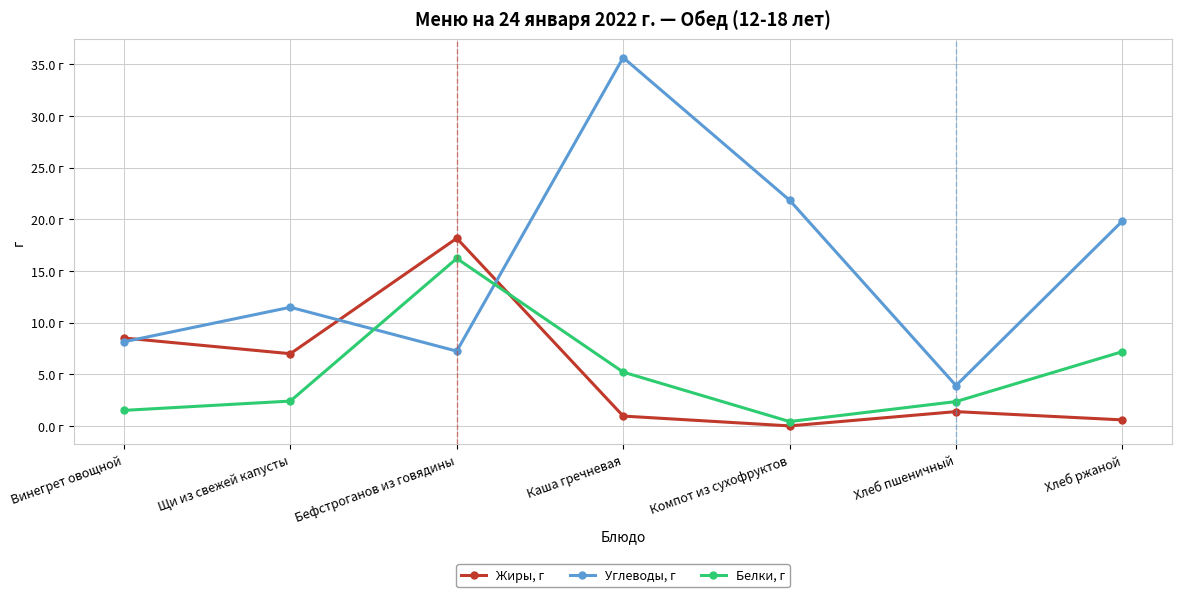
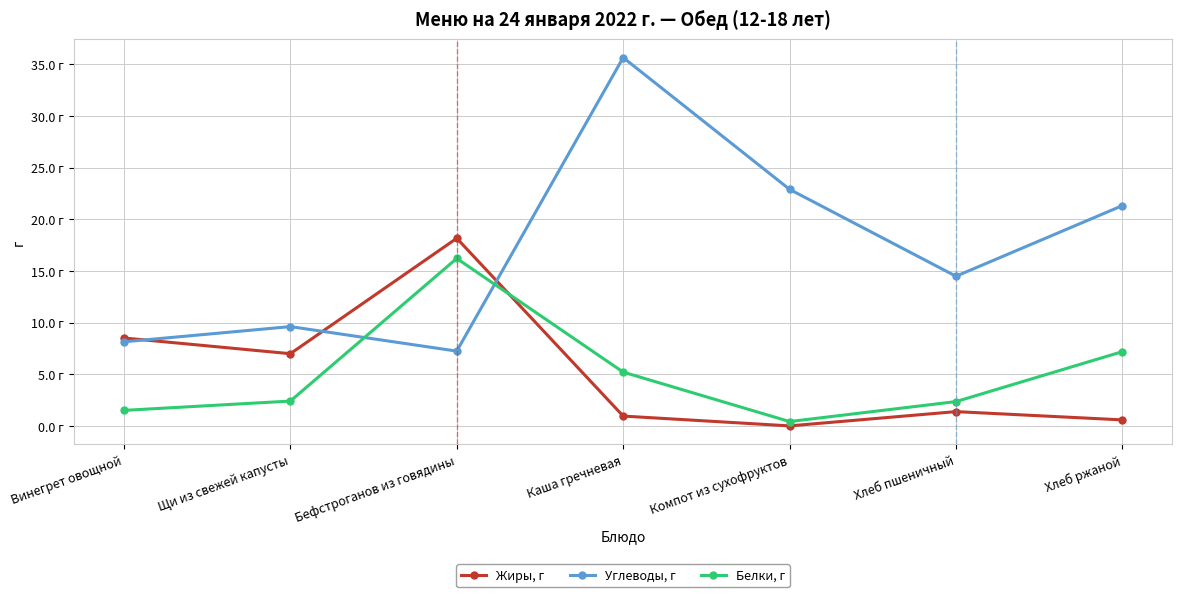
Углеводы, г, Щи из свежей капусты: 11.5 г -> 9.6 г
Углеводы, г, Компот из сухофруктов: 21.8 г -> 22.9 г
Углеводы, г, Хлеб пшеничный: 3.9 г -> 14.5 г
Углеводы, г, Хлеб ржаной: 19.8 г -> 21.3 г
